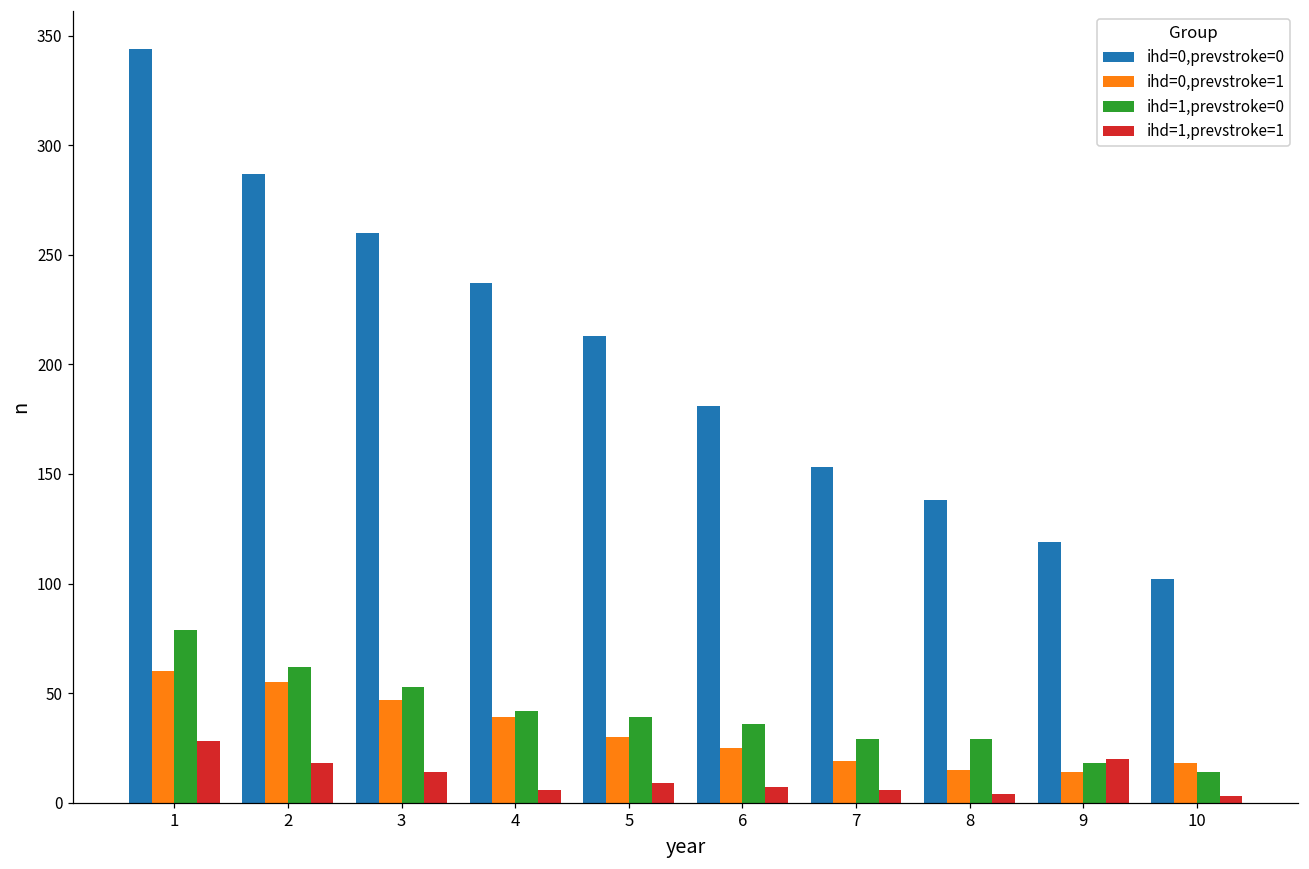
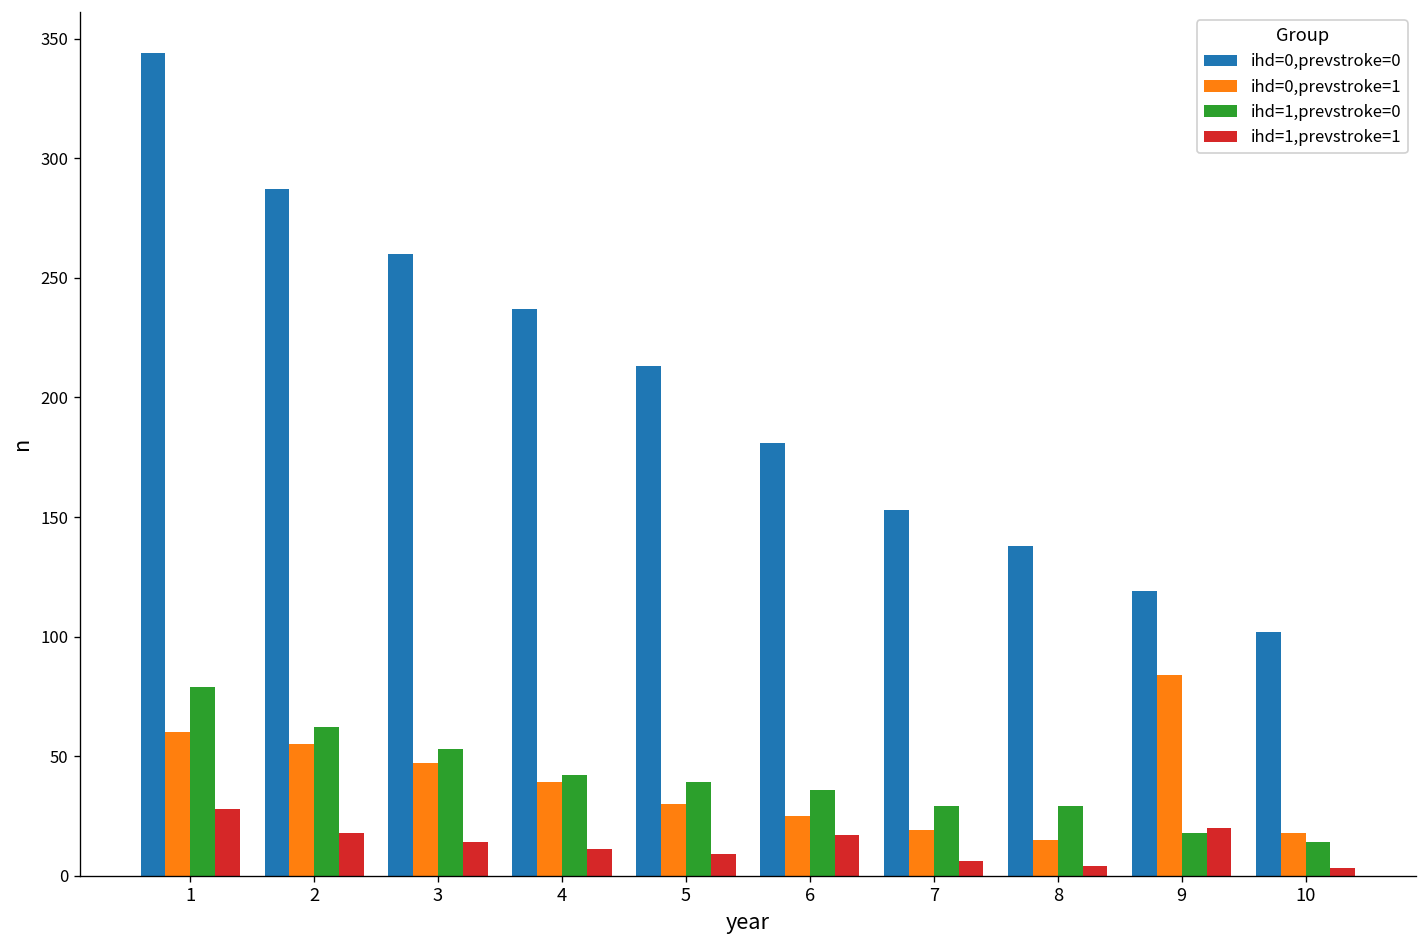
ihd=1,prevstroke=1, 4: 6 -> 11
ihd=1,prevstroke=1, 6: 7 -> 17
ihd=0,prevstroke=1, 9: 14 -> 84
